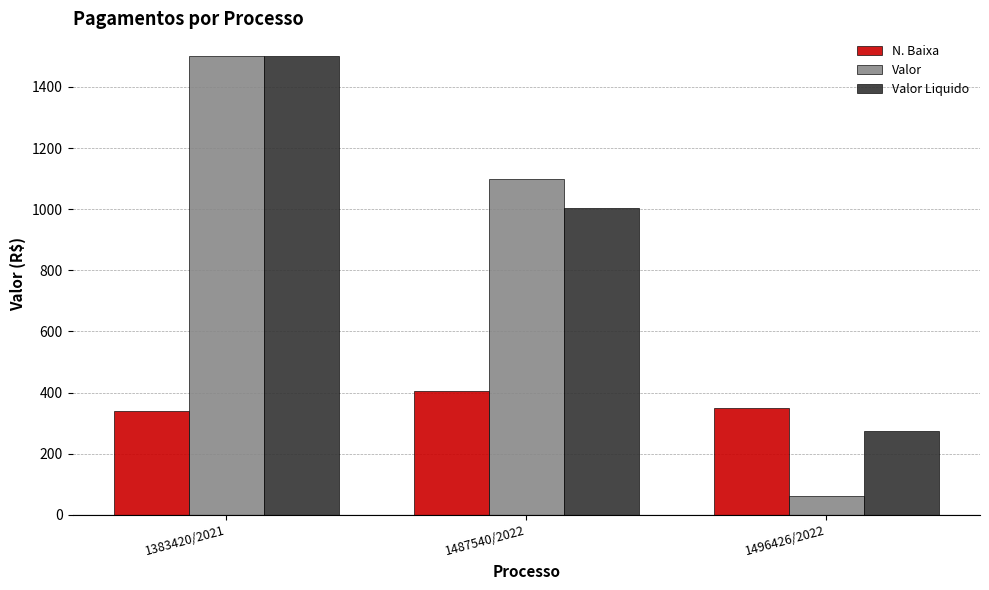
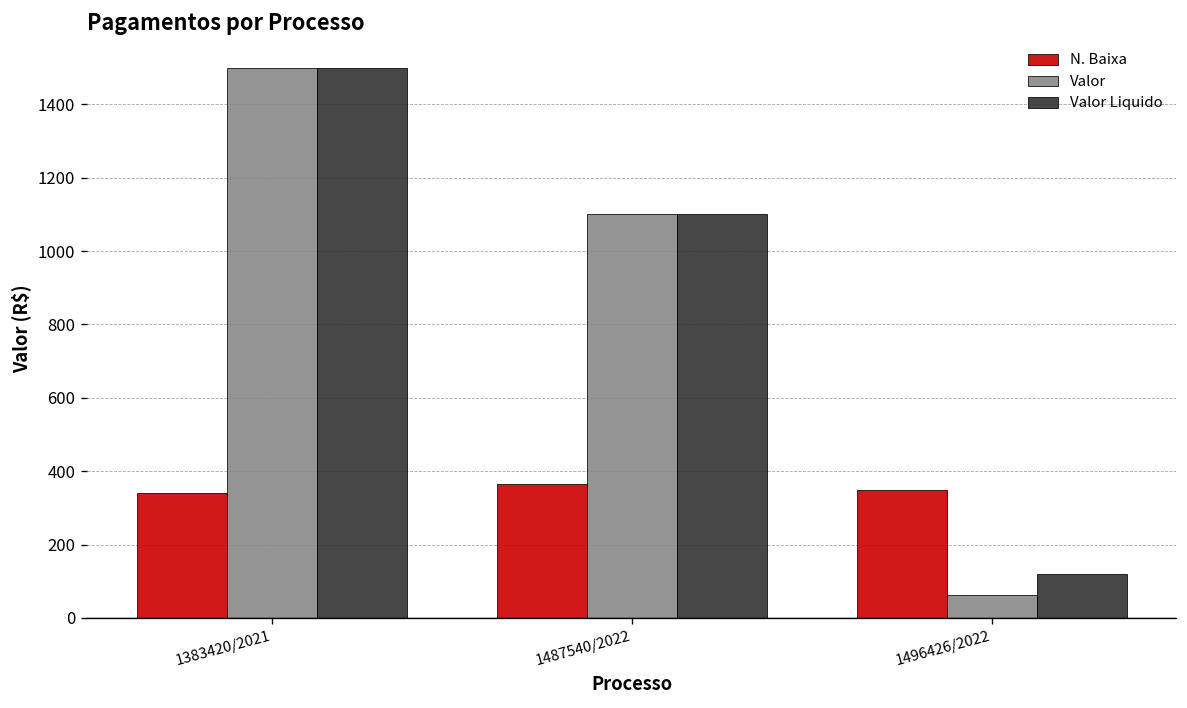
N. Baixa, 1487540/2022: 400 -> 370
Valor Liquido, 1487540/2022: 1000 -> 1100
Valor Liquido, 1496426/2022: 280 -> 120
